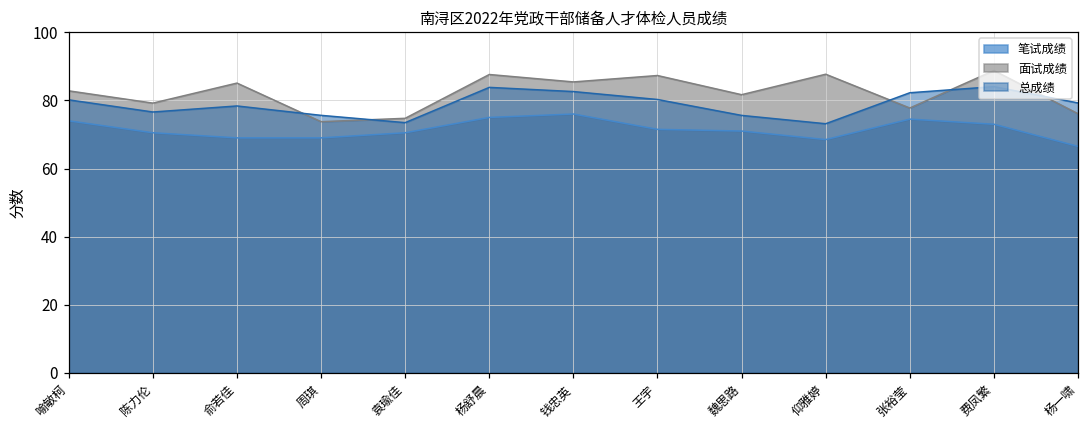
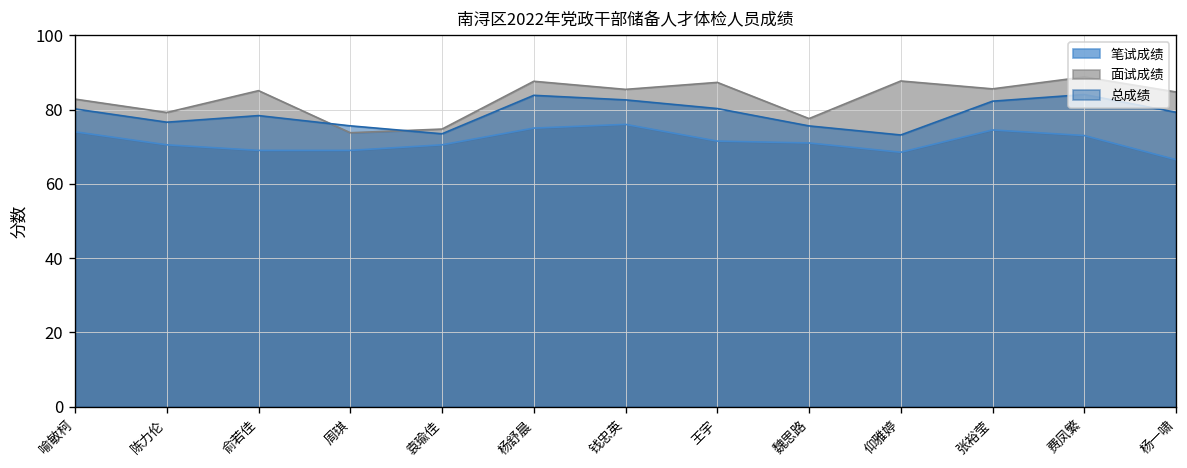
面试成绩, 魏思路: 82 -> 78
面试成绩, 张裕莹: 78 -> 86
面试成绩, 杨一啸: 76 -> 85
